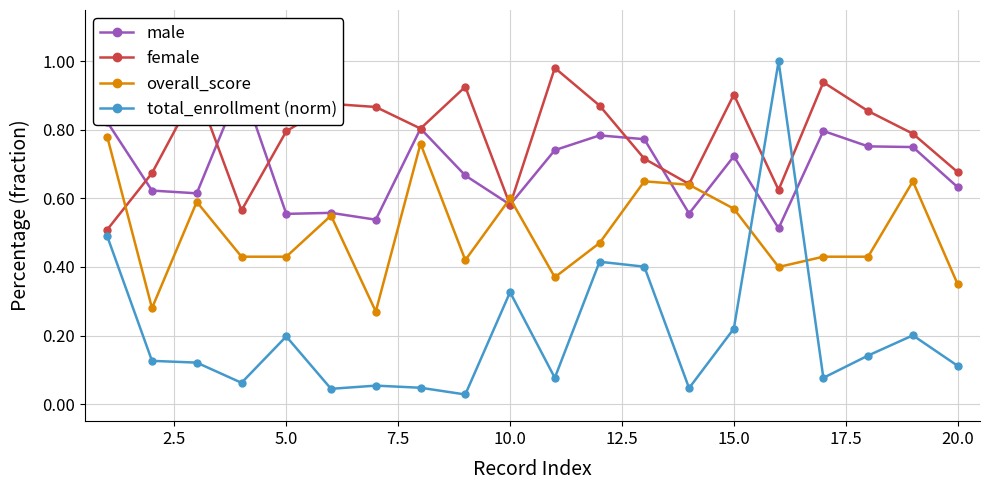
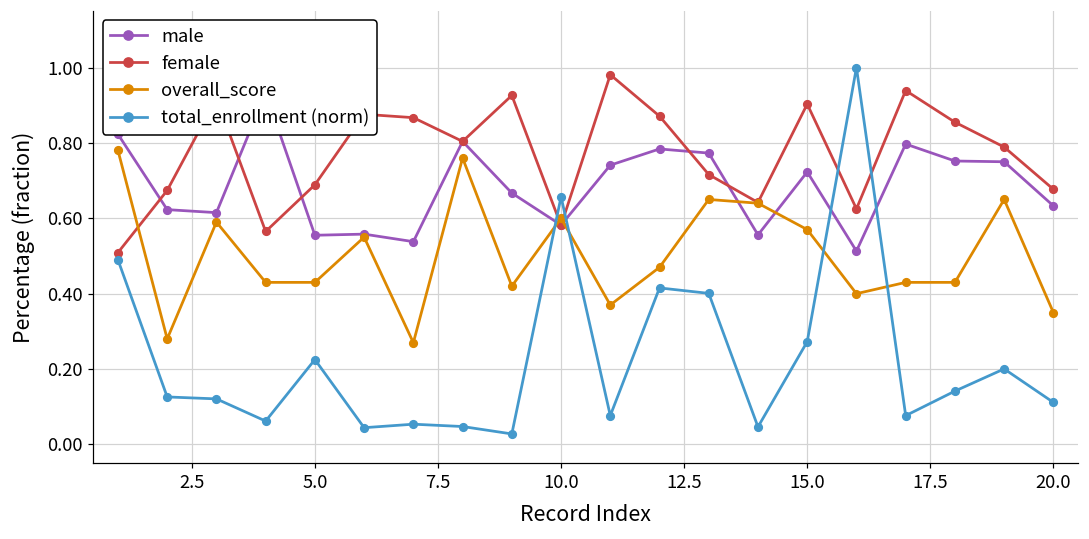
female, 5.0: 0.80 -> 0.69
total_enrollment (norm), 5.0: 0.20 -> 0.23
total_enrollment (norm), 10.0: 0.33 -> 0.66
total_enrollment (norm), 15.0: 0.22 -> 0.27
